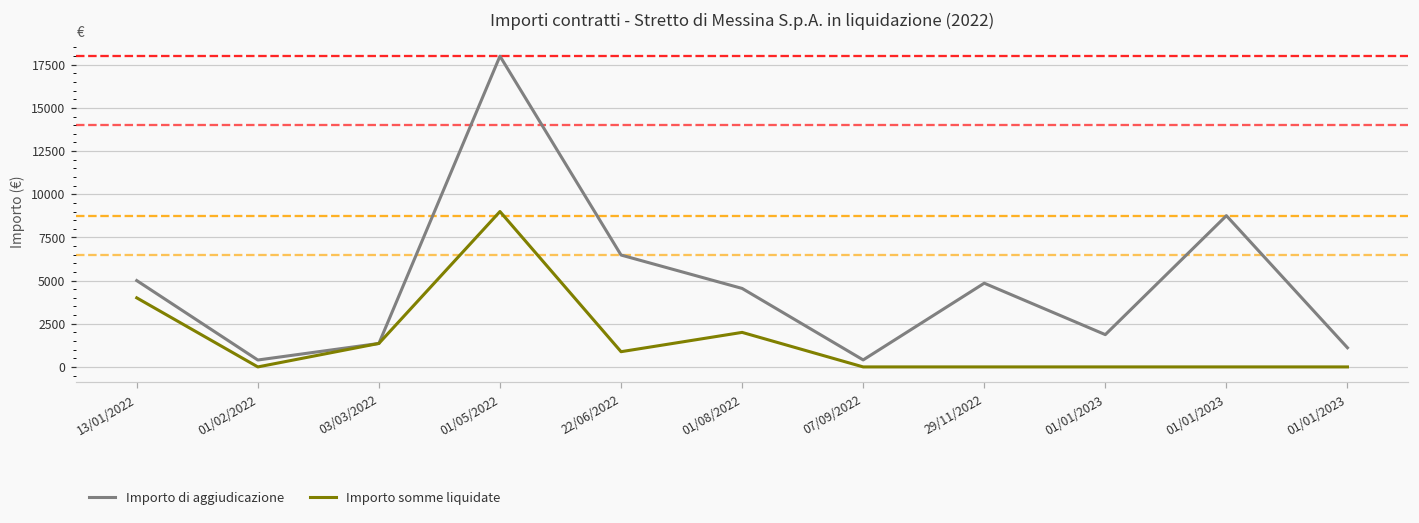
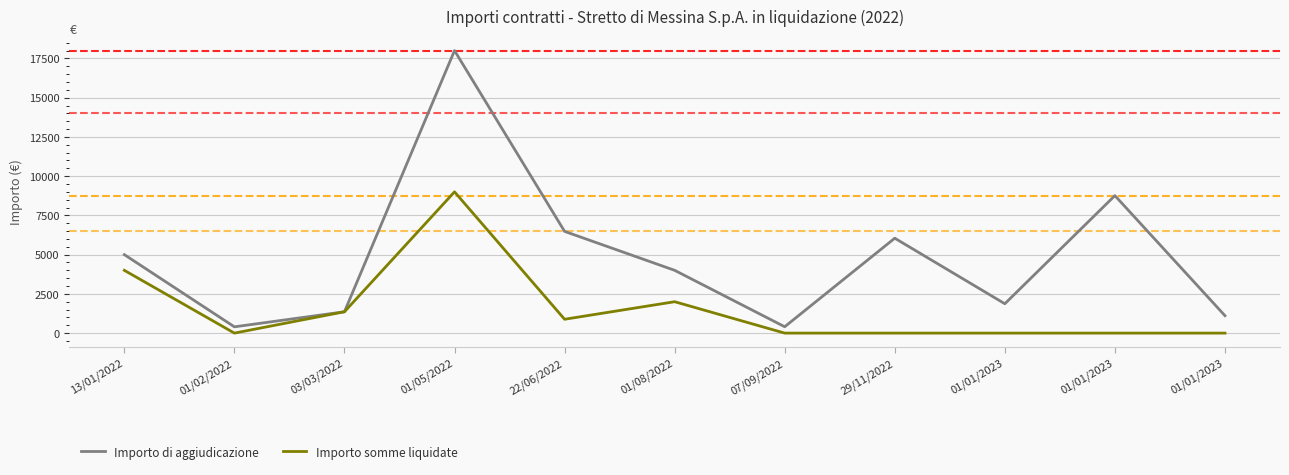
Importo di aggiudicazione, 01/08/2022: 4500 -> 4000
Importo di aggiudicazione, 29/11/2022: 4800 -> 6000
